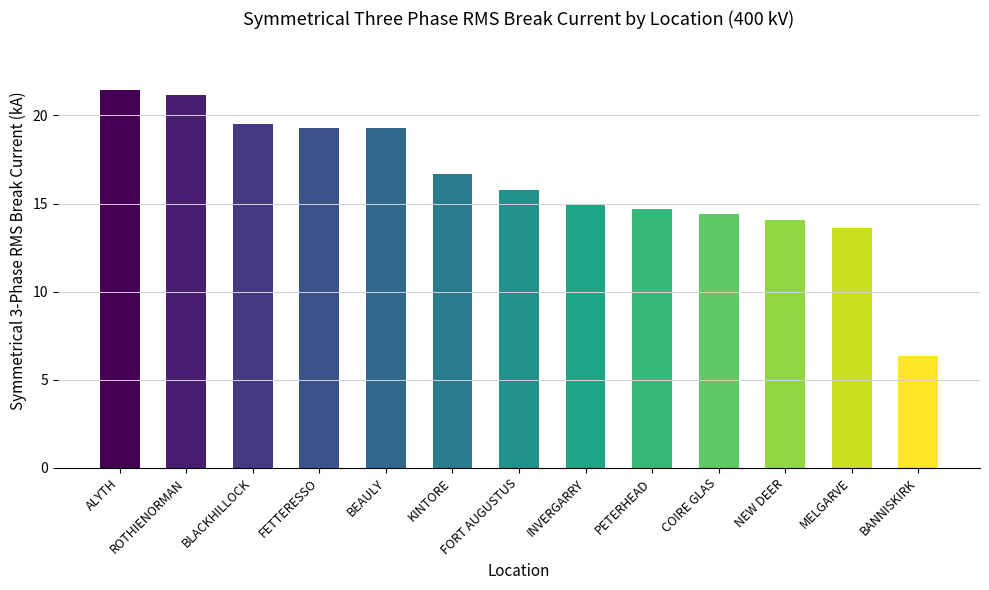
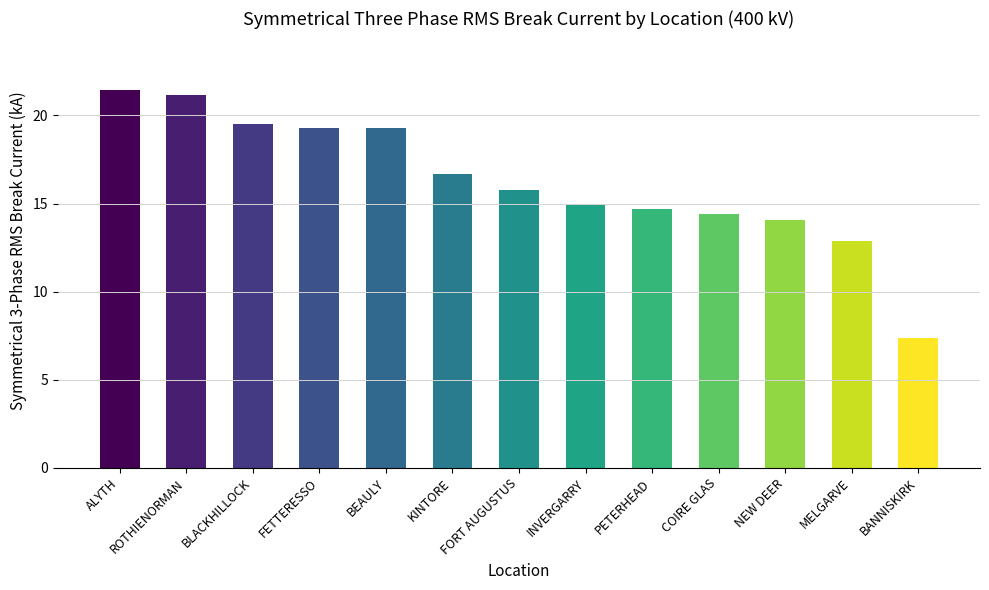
MELGARVE: 13.6 -> 12.9
BANNISKIRK: 6.4 -> 7.4
